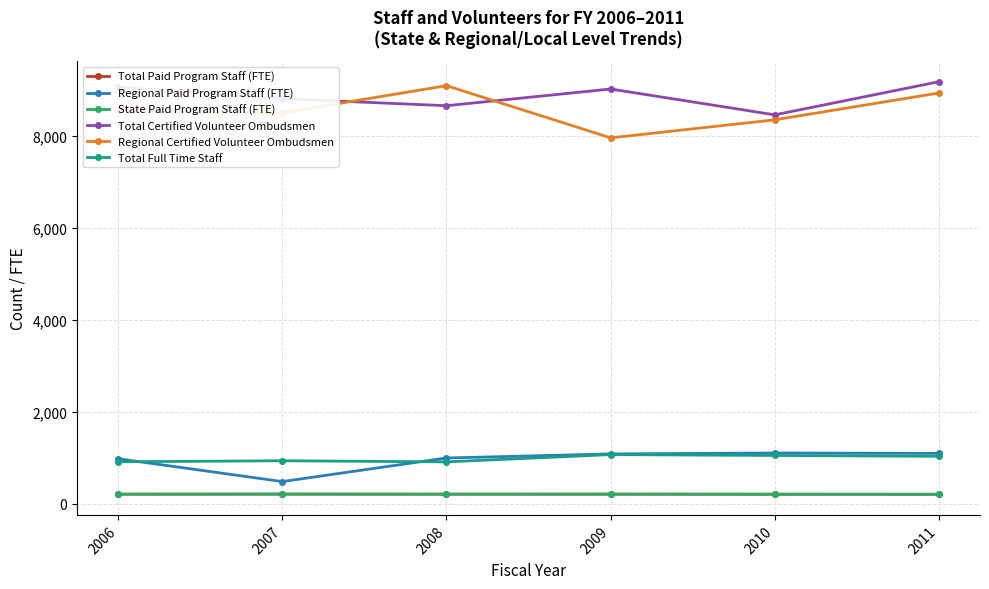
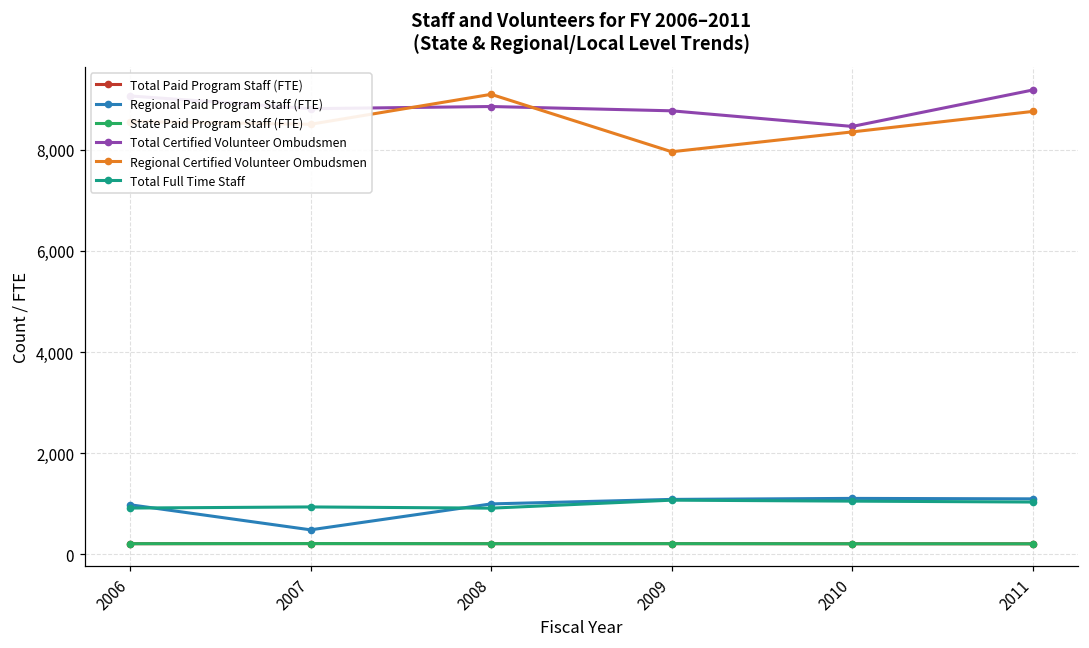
Total Certified Volunteer Ombudsmen, 2008: 8,700 -> 8,900
Total Certified Volunteer Ombudsmen, 2009: 9,000 -> 8,800
Regional Certified Volunteer Ombudsmen, 2011: 8,900 -> 8,800
